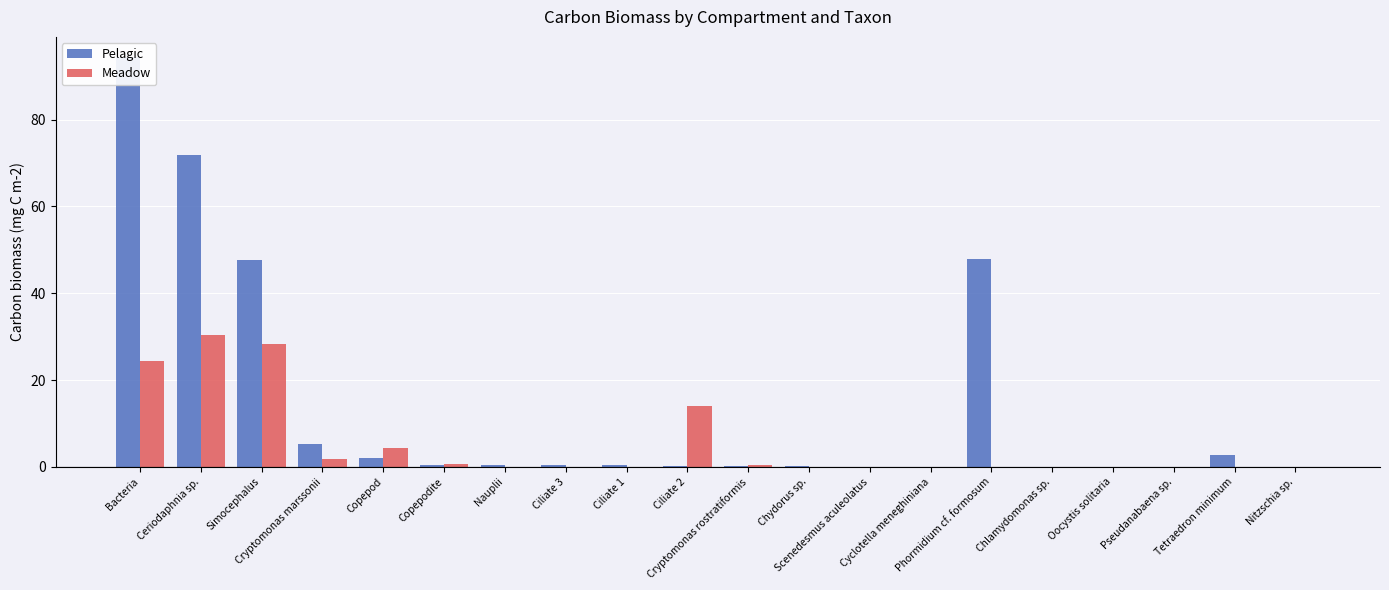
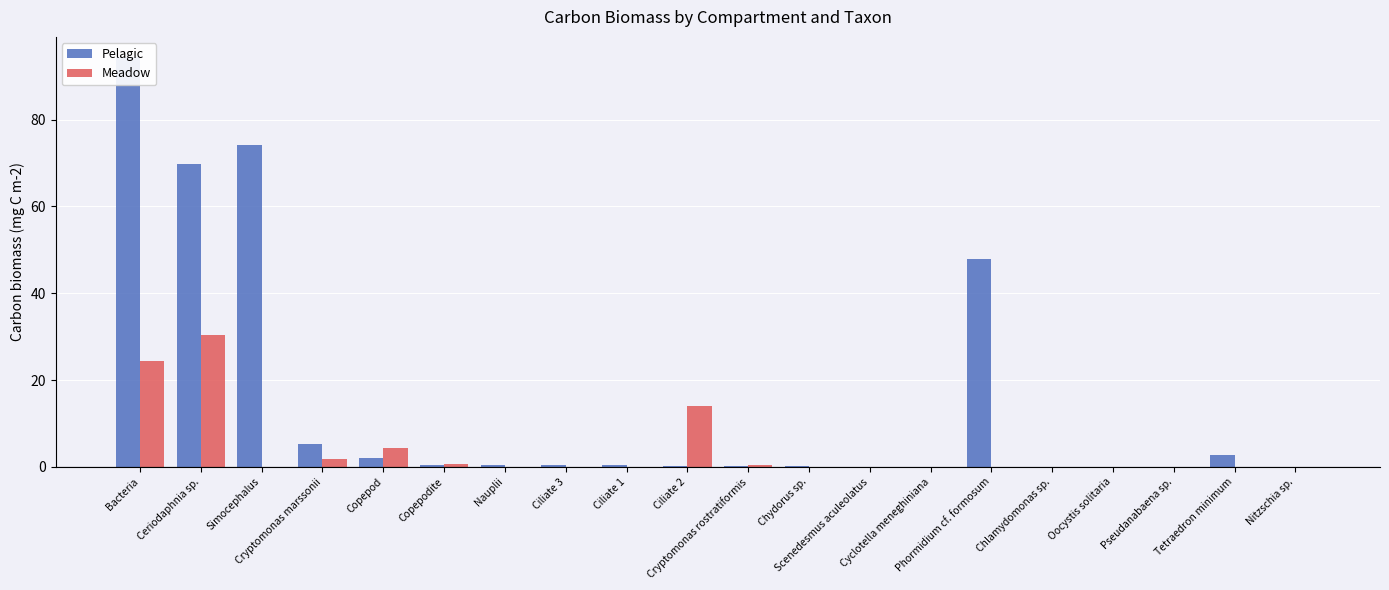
Pelagic, Ceriodaphnia sp.: 72 -> 70
Pelagic, Simocephalus: 48 -> 74
Meadow, Simocephalus: 28 -> 0
